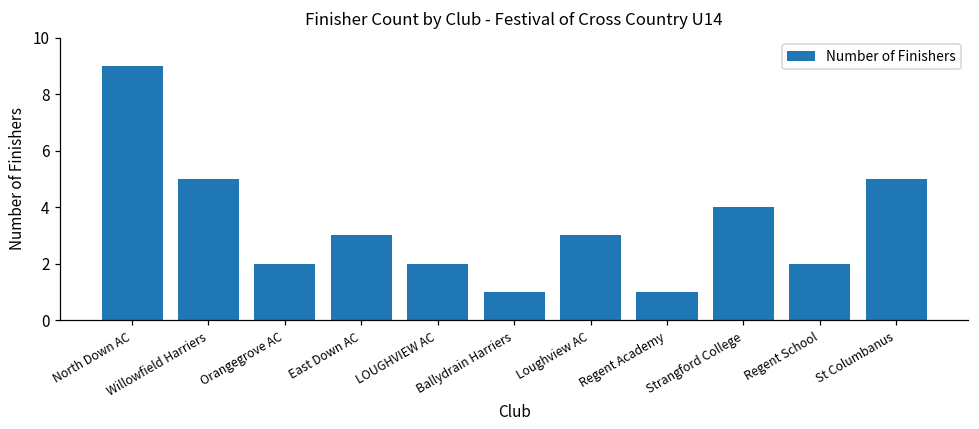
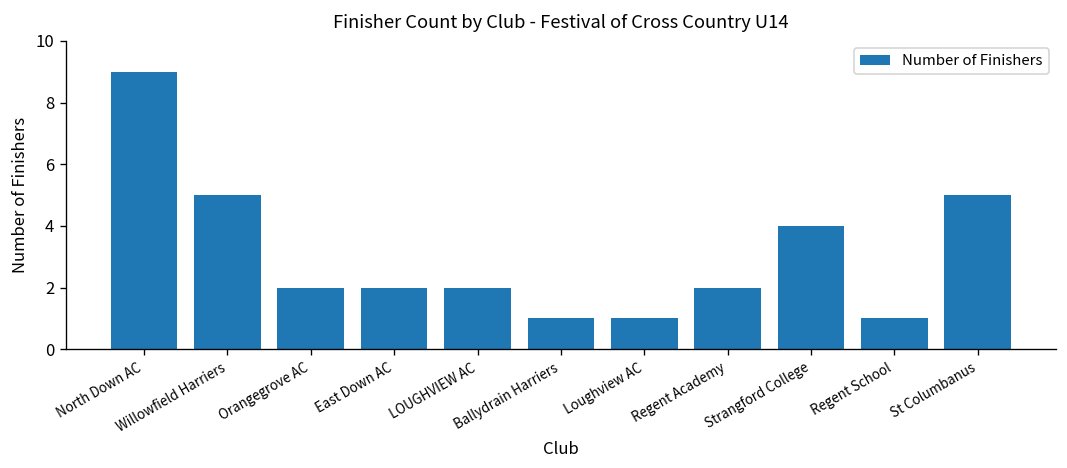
East Down AC: 3 -> 2
Loughview AC: 3 -> 1
Regent Academy: 1 -> 2
Regent School: 2 -> 1
